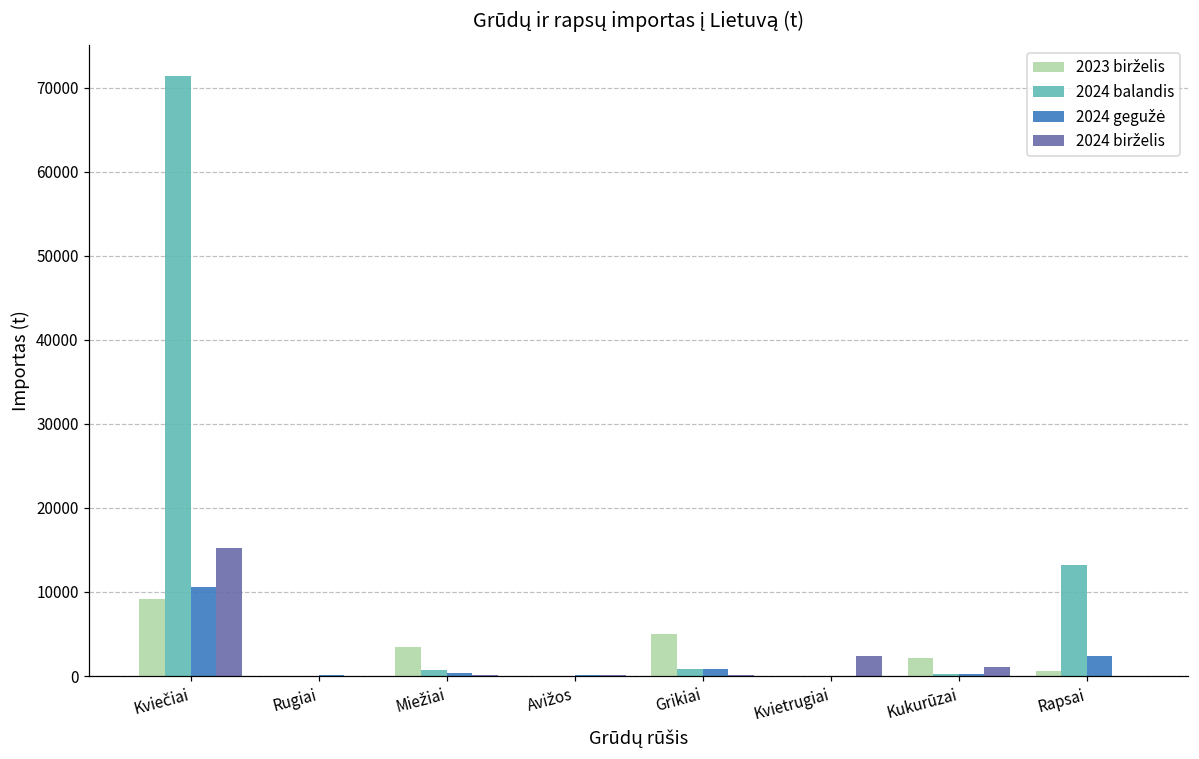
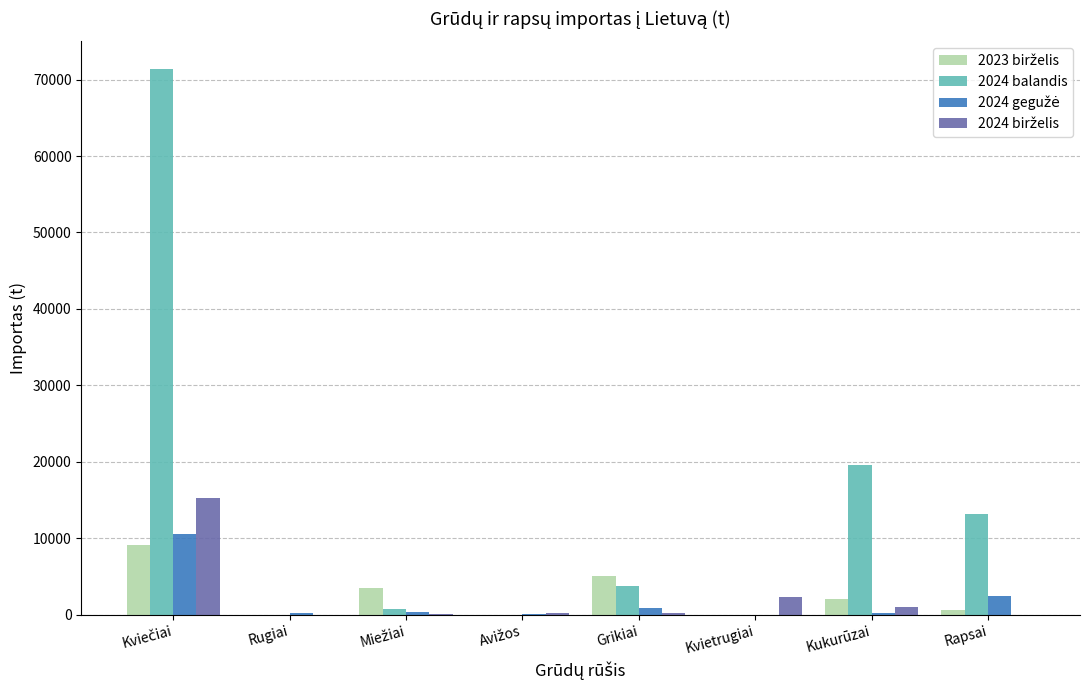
2024 balandis, Grikiai: 1000 -> 4000
2024 balandis, Kukurūzai: 0 -> 20000
